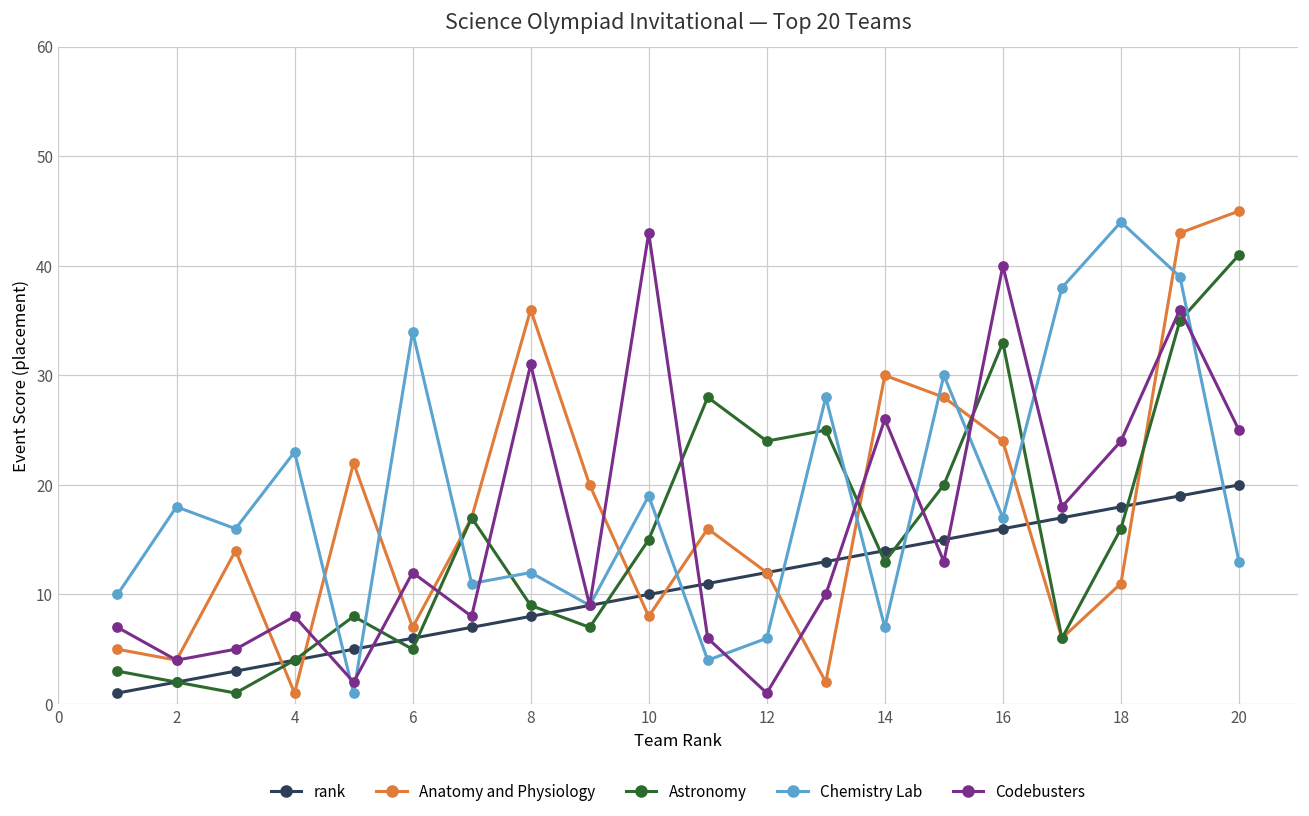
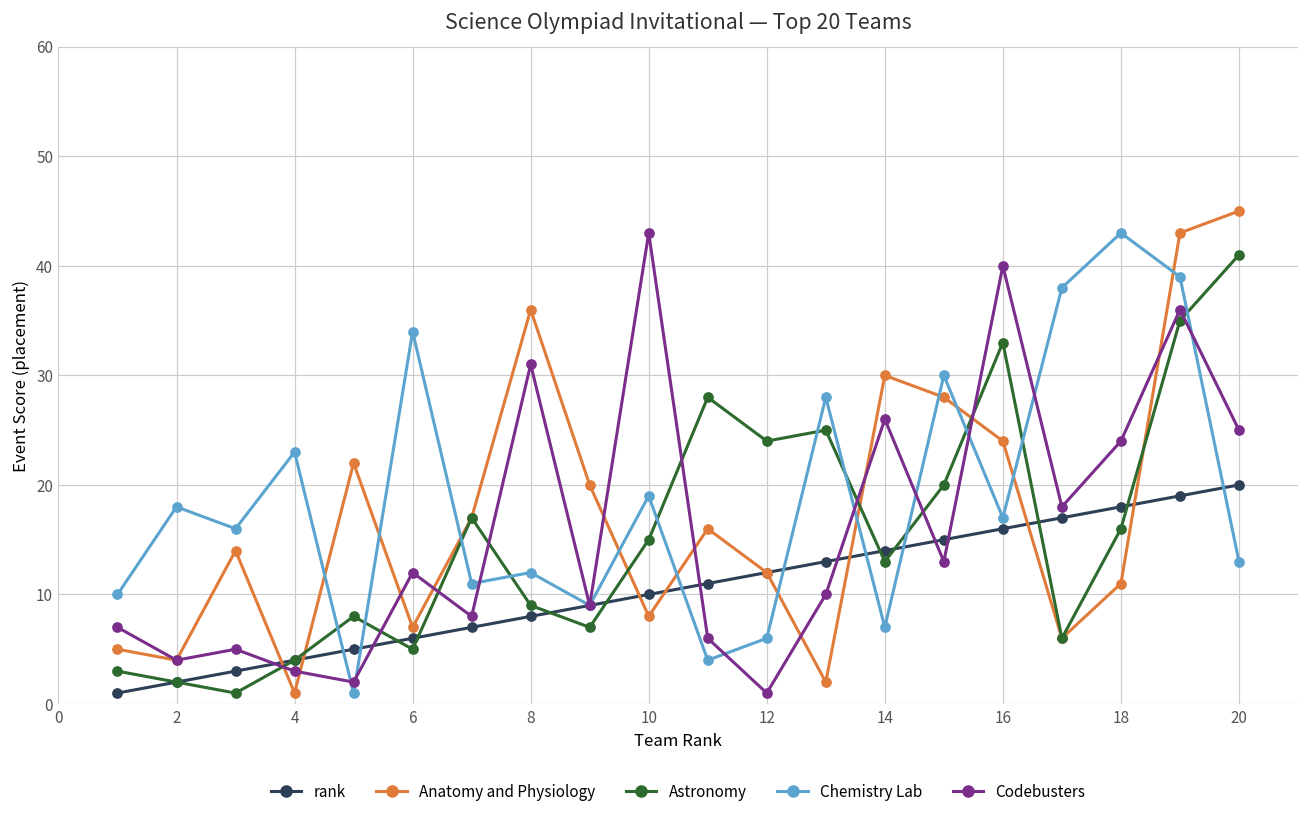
Codebusters, 4: 8 -> 3
Chemistry Lab, 18: 44 -> 43
